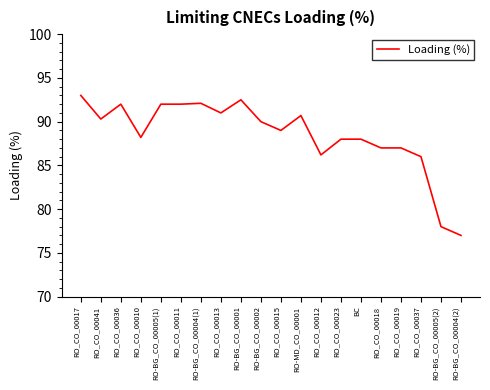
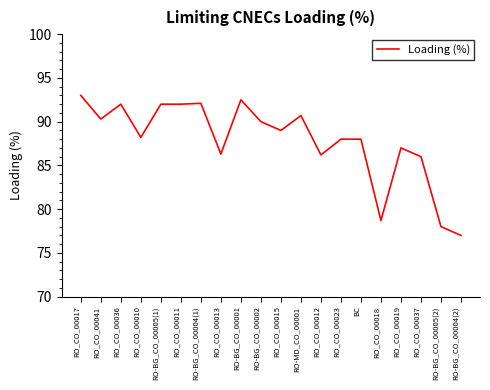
RO_CO_00013: 91 -> 86
RO_CO_00018: 87 -> 79
